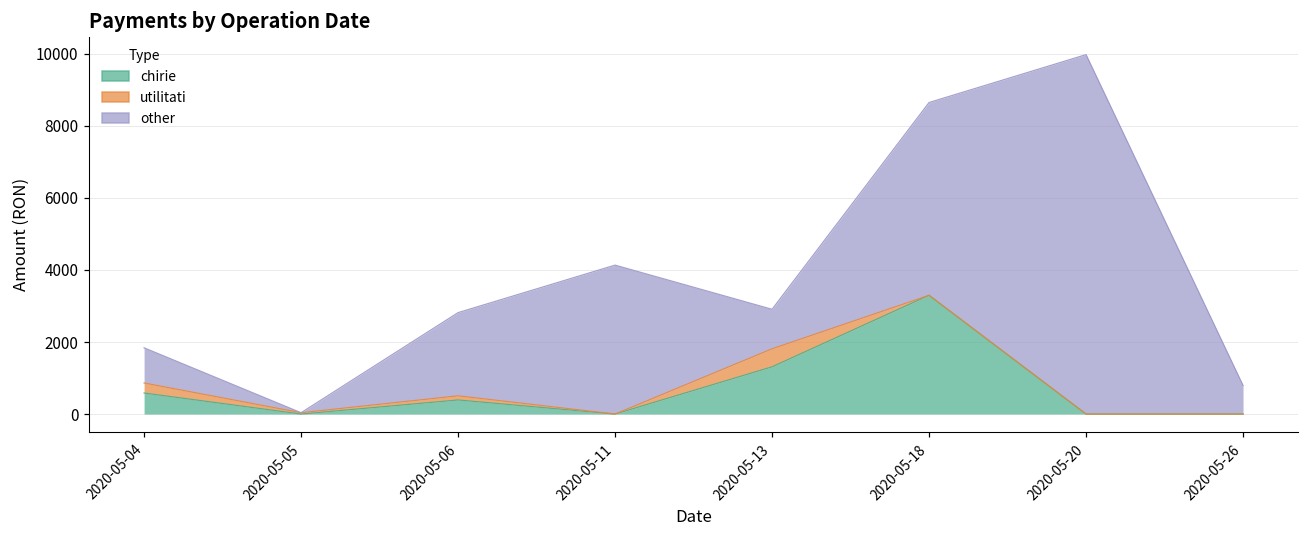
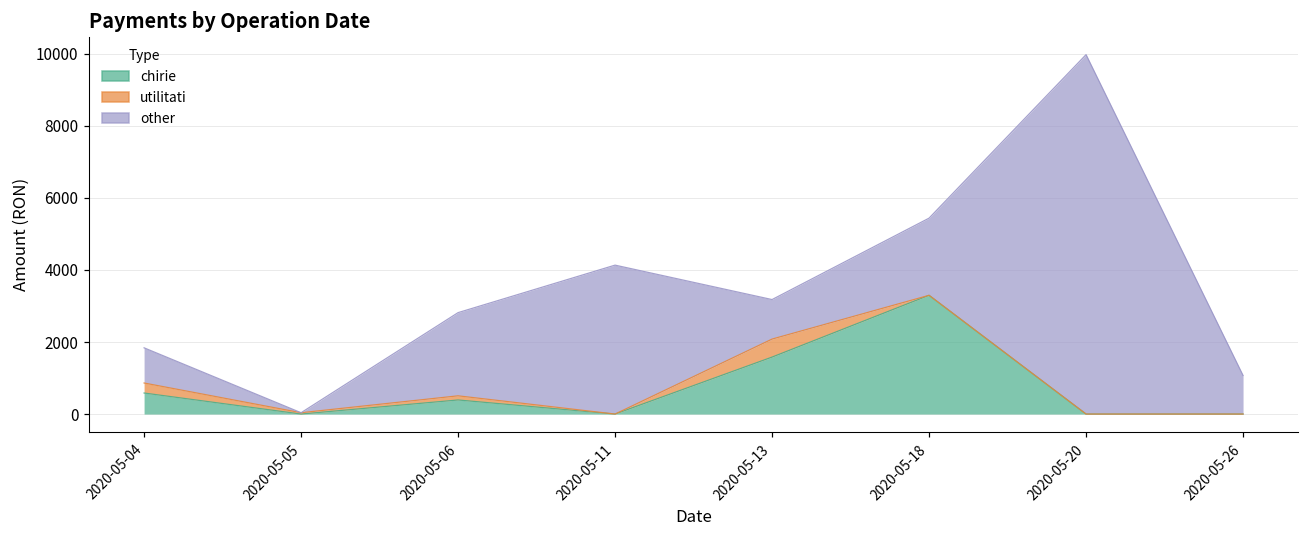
chirie, 2020-05-13: 1300 -> 1600
other, 2020-05-18: 5400 -> 2100
other, 2020-05-26: 800 -> 1100
